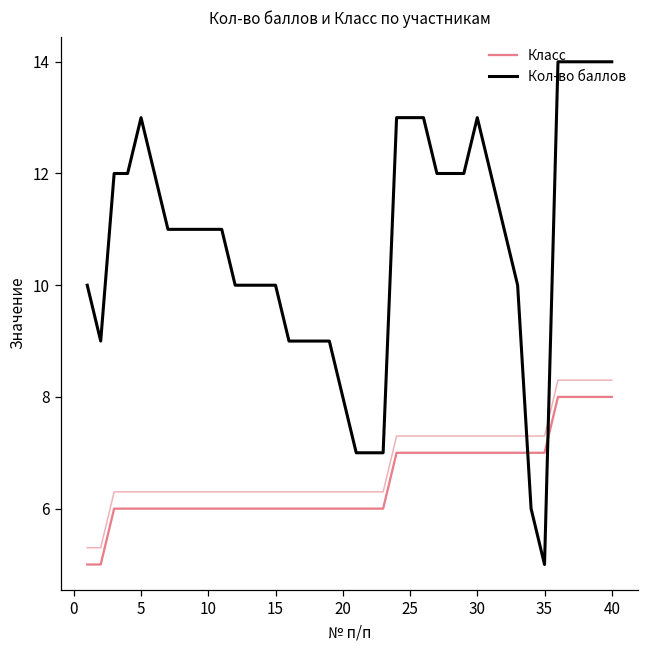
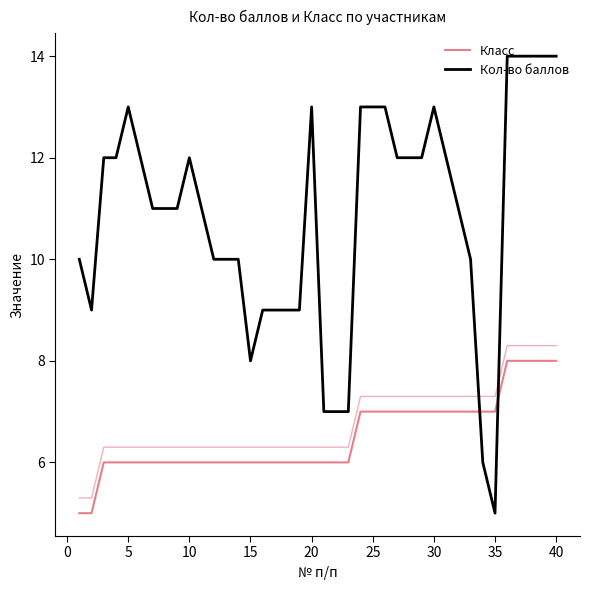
Кол-во баллов, 10: 11 -> 12
Кол-во баллов, 15: 10 -> 8
Кол-во баллов, 20: 8 -> 13
